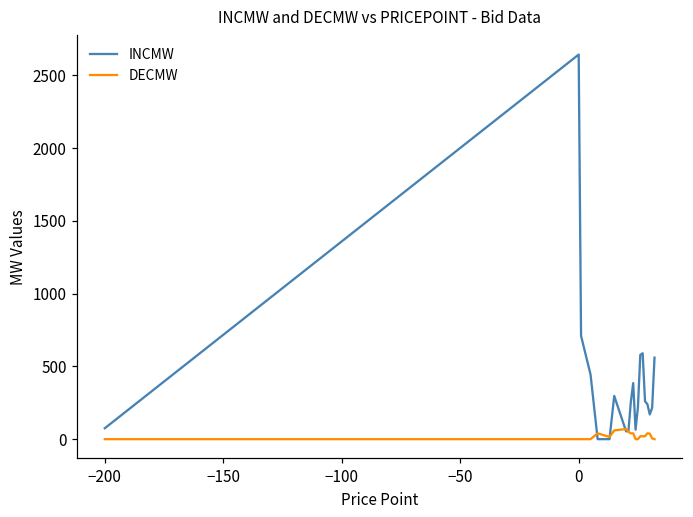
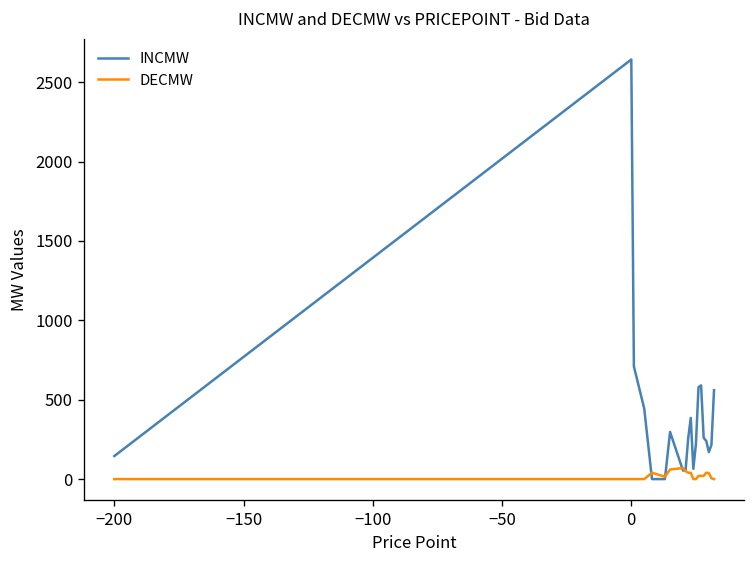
INCMW, −200: 80 -> 150
